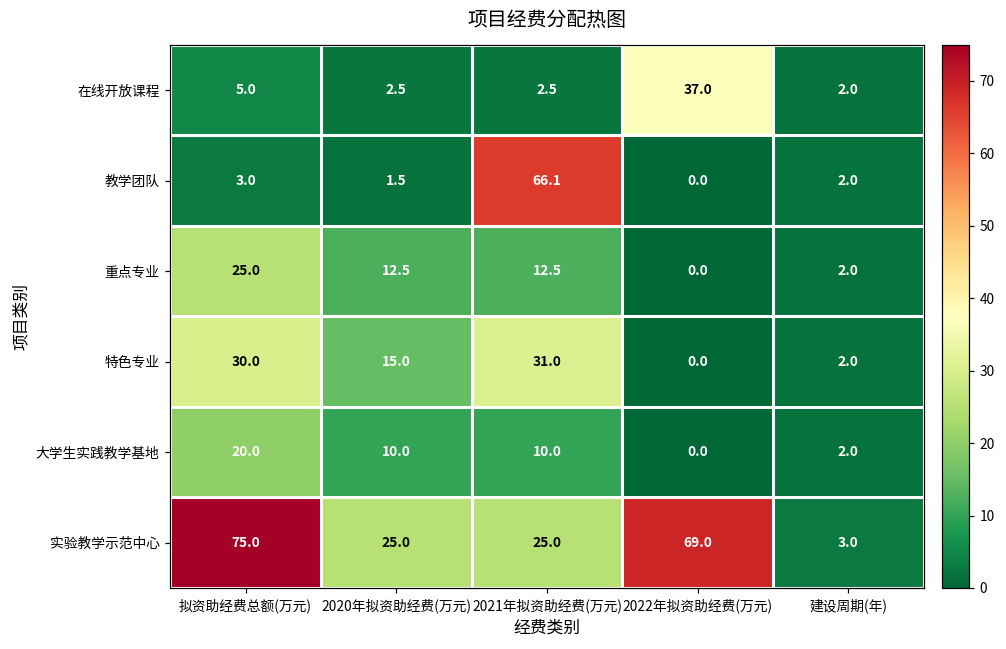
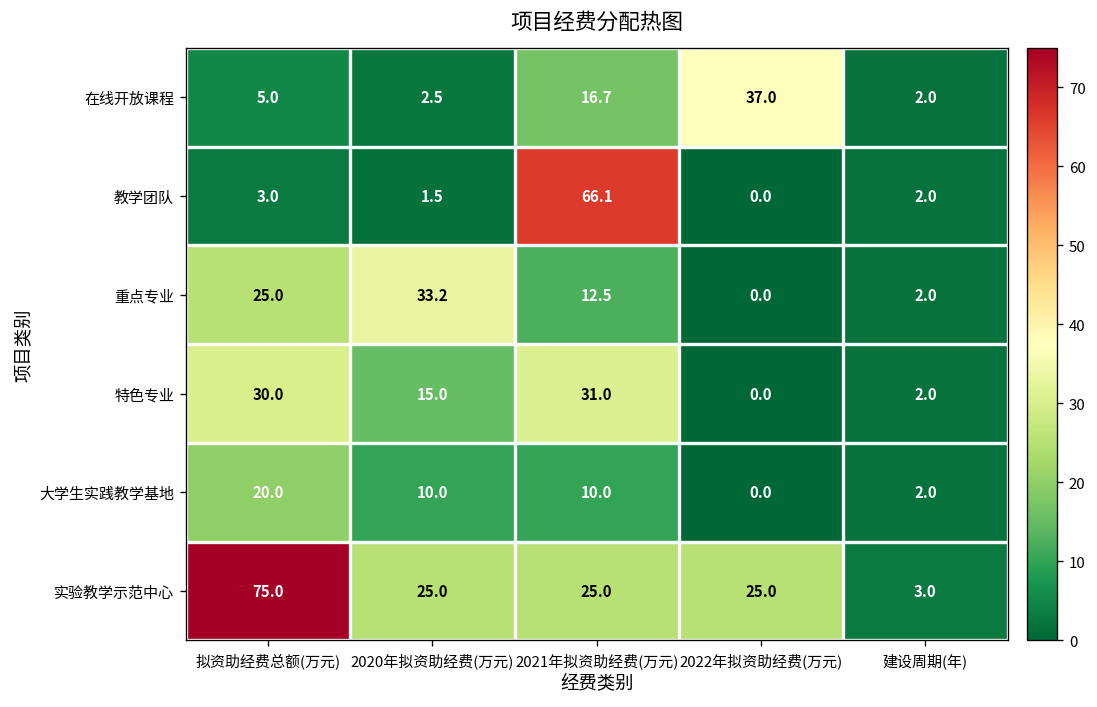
在线开放课程, 2021年拟资助经费(万元): 2.5 -> 16.7
重点专业, 2020年拟资助经费(万元): 12.5 -> 33.2
实验教学示范中心, 2022年拟资助经费(万元): 69.0 -> 25.0
